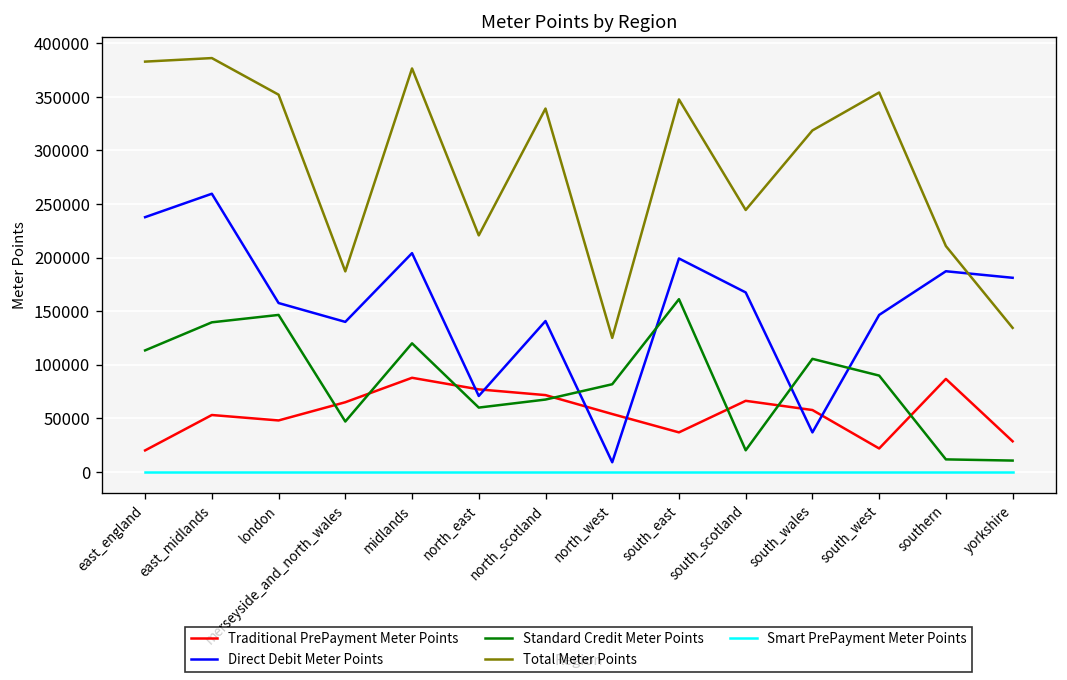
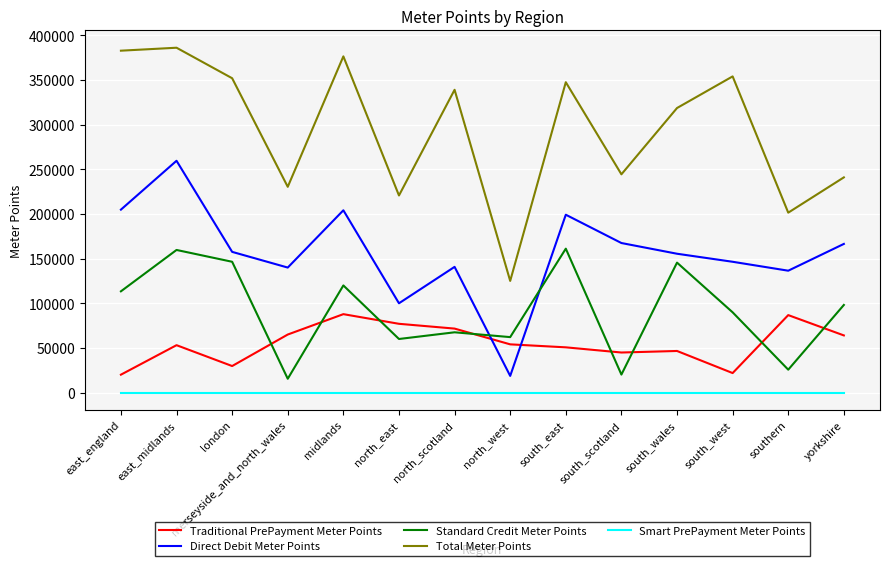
Direct Debit Meter Points, east_england: 240000 -> 200000
Standard Credit Meter Points, east_midlands: 140000 -> 160000
Traditional PrePayment Meter Points, london: 50000 -> 30000
Standard Credit Meter Points, merseyside_and_north_wales: 50000 -> 20000
Total Meter Points, merseyside_and_north_wales: 190000 -> 230000
Direct Debit Meter Points, north_east: 70000 -> 100000
Direct Debit Meter Points, north_west: 10000 -> 20000
Standard Credit Meter Points, north_west: 80000 -> 60000
Traditional PrePayment Meter Points, south_east: 40000 -> 50000
Traditional PrePayment Meter Points, south_scotland: 70000 -> 40000
Traditional PrePayment Meter Points, south_wales: 60000 -> 50000
Direct Debit Meter Points, south_wales: 40000 -> 160000
Standard Credit Meter Points, south_wales: 110000 -> 150000
Direct Debit Meter Points, southern: 190000 -> 140000
Standard Credit Meter Points, southern: 10000 -> 30000
Total Meter Points, southern: 210000 -> 200000
Traditional PrePayment Meter Points, yorkshire: 30000 -> 60000
Direct Debit Meter Points, yorkshire: 180000 -> 170000
Standard Credit Meter Points, yorkshire: 10000 -> 100000
Total Meter Points, yorkshire: 130000 -> 240000
